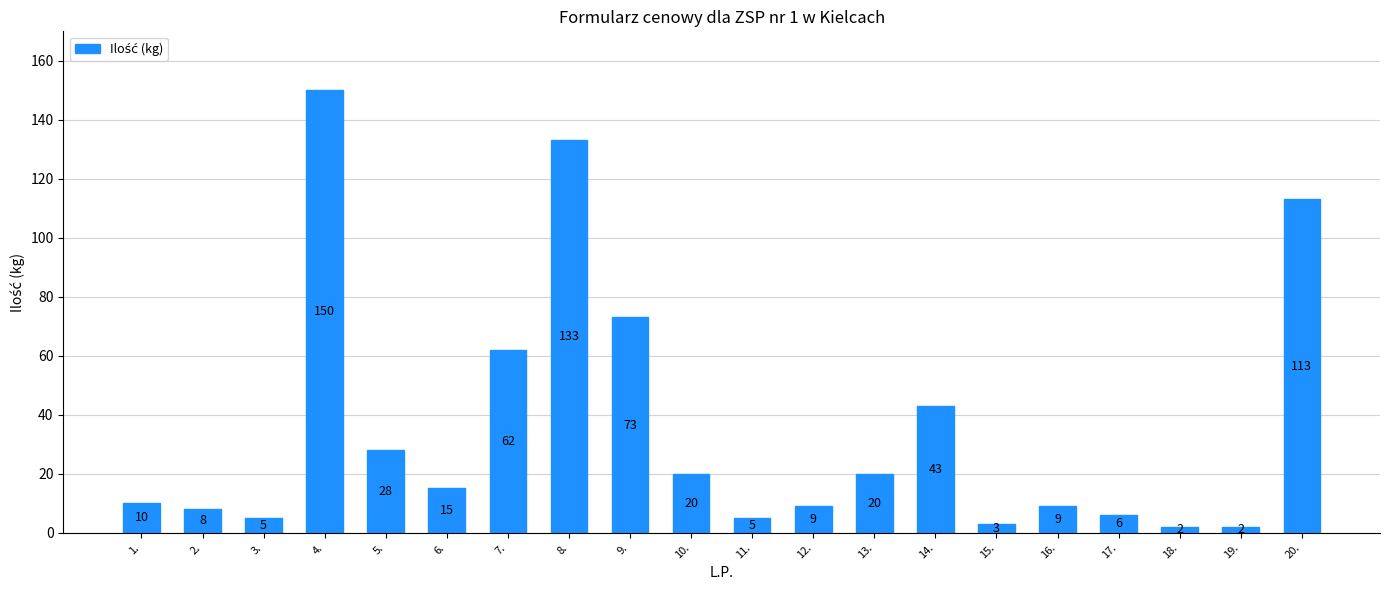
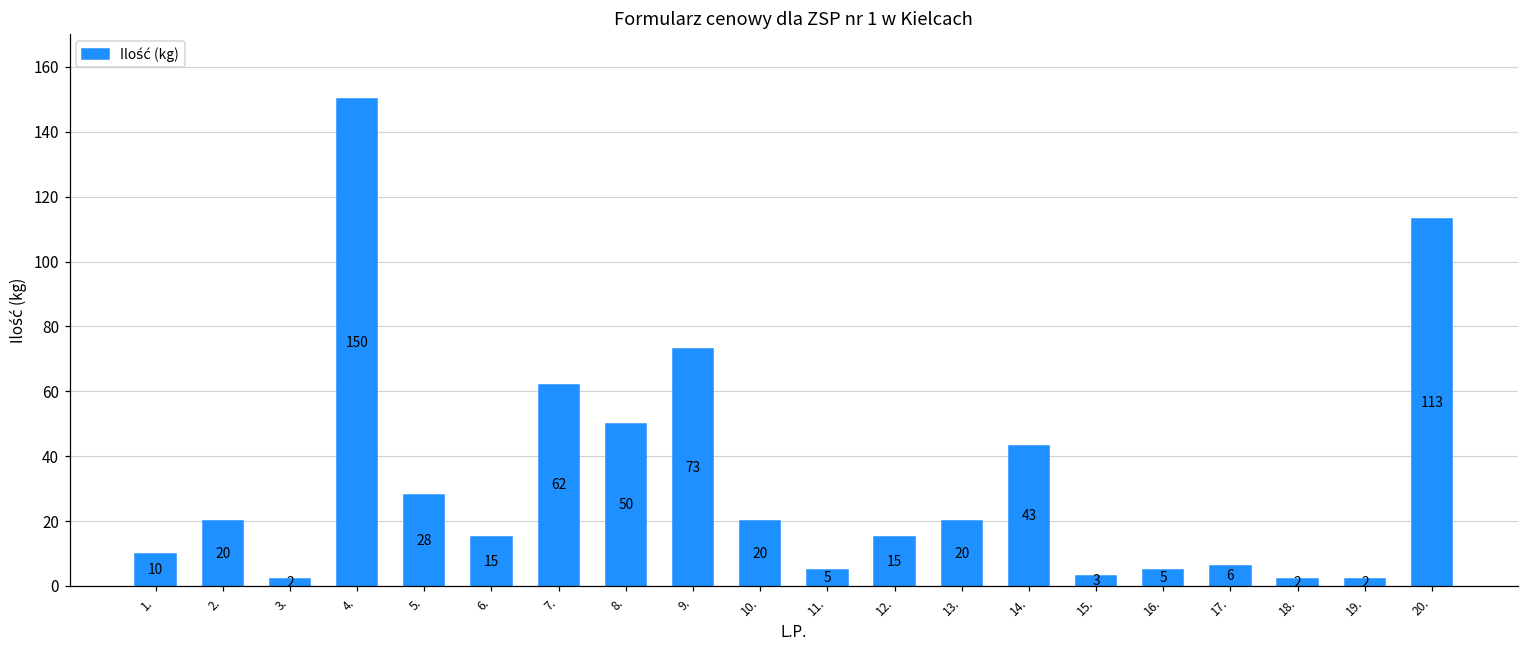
2.: 8 -> 20
3.: 5 -> 2
8.: 133 -> 50
12.: 9 -> 15
16.: 9 -> 5
